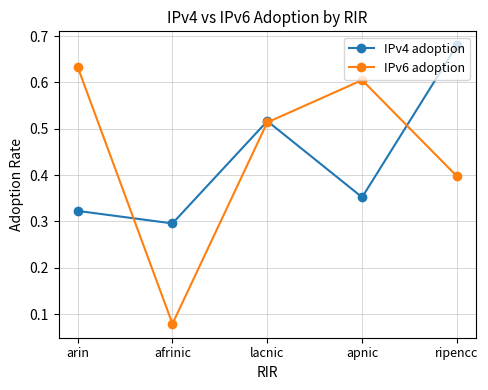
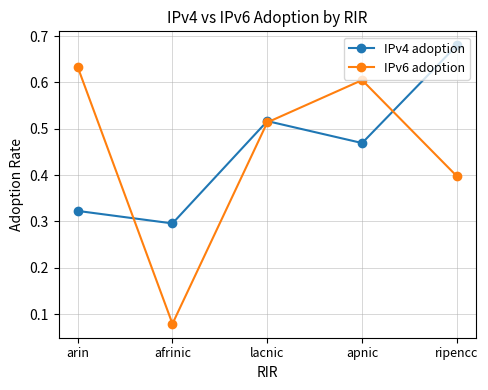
IPv4 adoption, apnic: 0.35 -> 0.47
